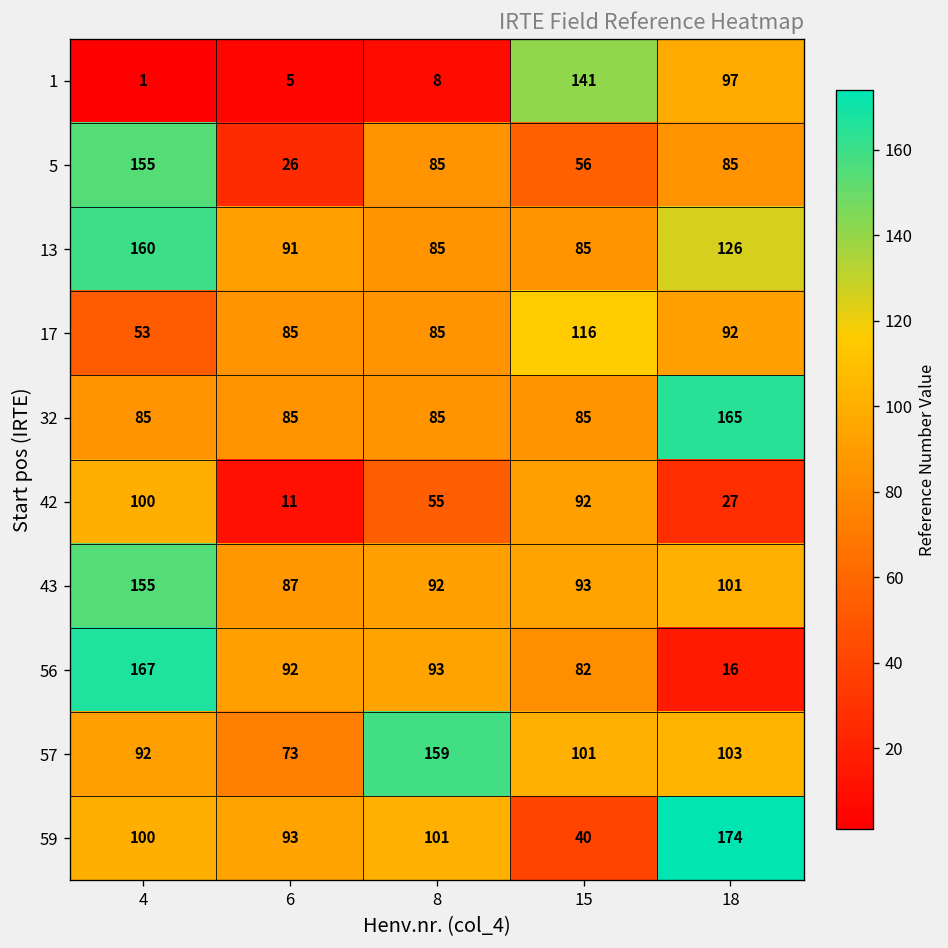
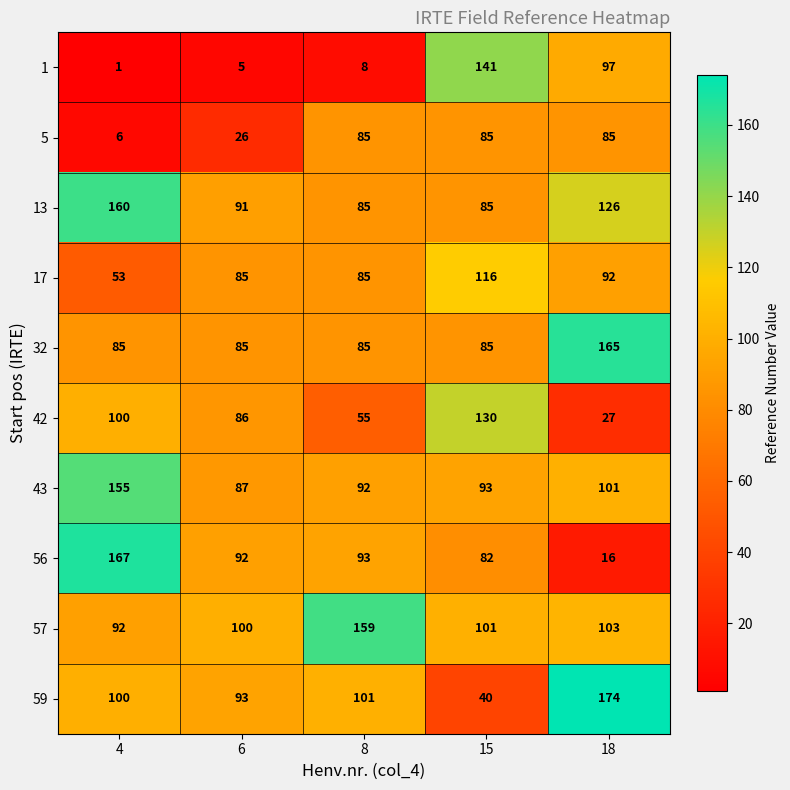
5, 4: 155 -> 6
5, 15: 56 -> 85
42, 6: 11 -> 86
42, 15: 92 -> 130
57, 6: 73 -> 100
